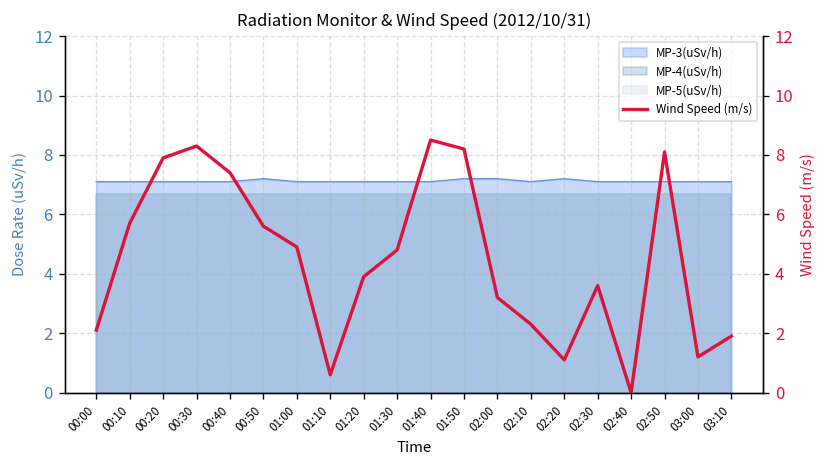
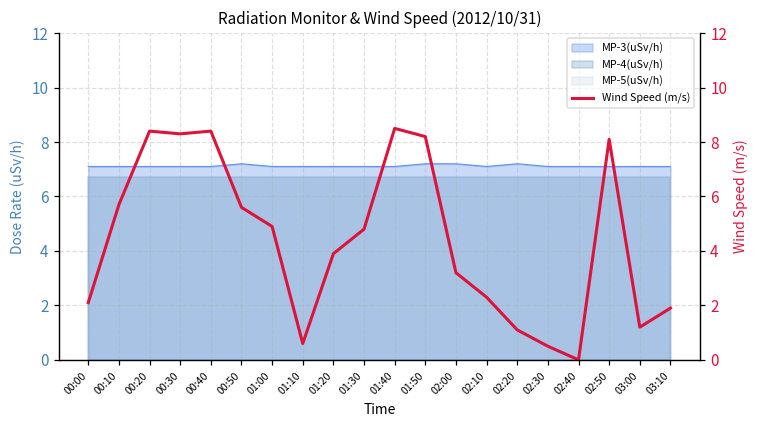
Wind Speed (m/s), 00:20: 7.9 -> 8.4
Wind Speed (m/s), 00:40: 7.4 -> 8.4
Wind Speed (m/s), 02:30: 3.6 -> 0.5
